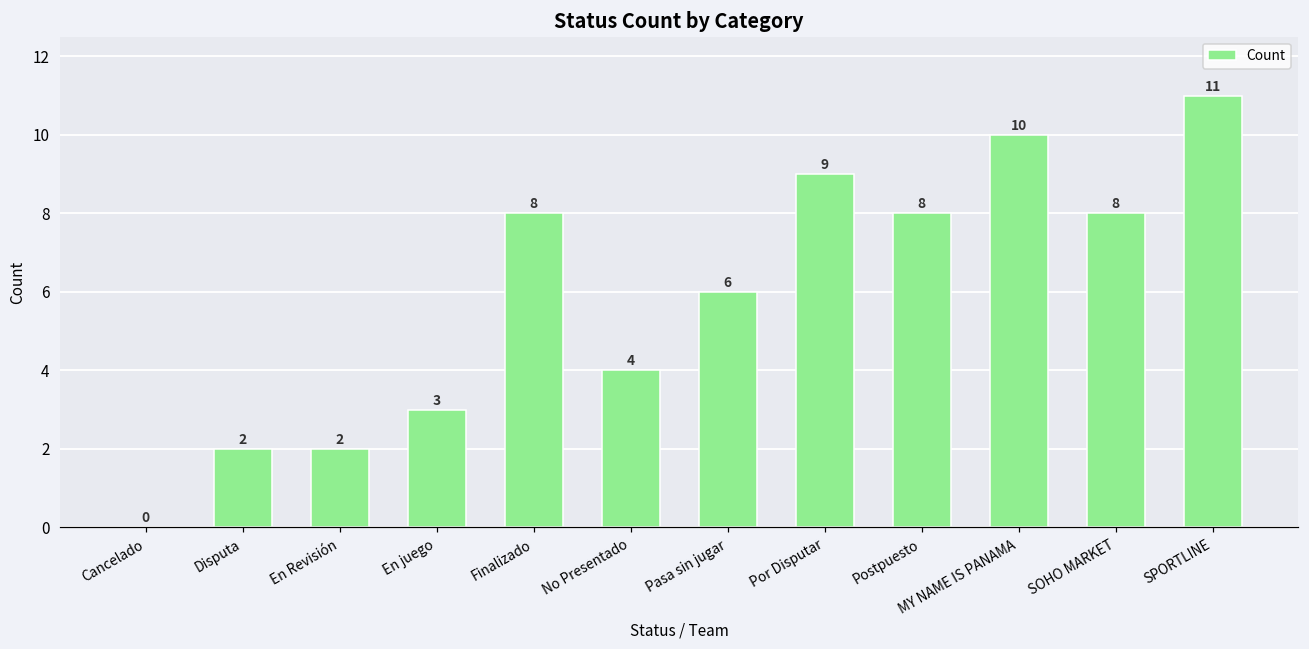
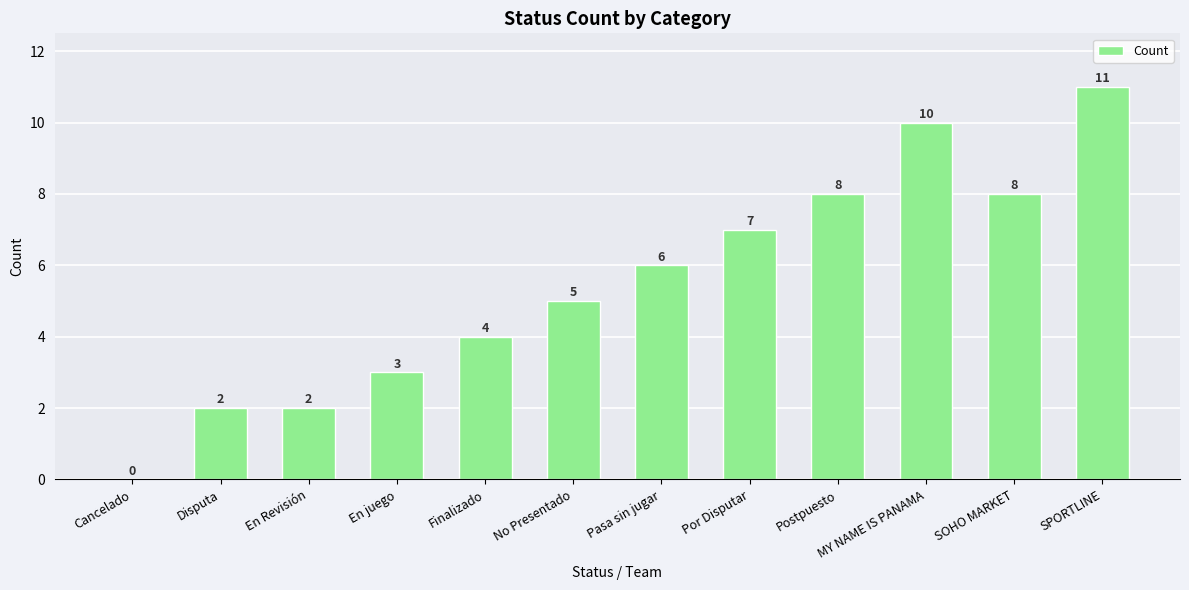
Finalizado: 8 -> 4
No Presentado: 4 -> 5
Por Disputar: 9 -> 7
